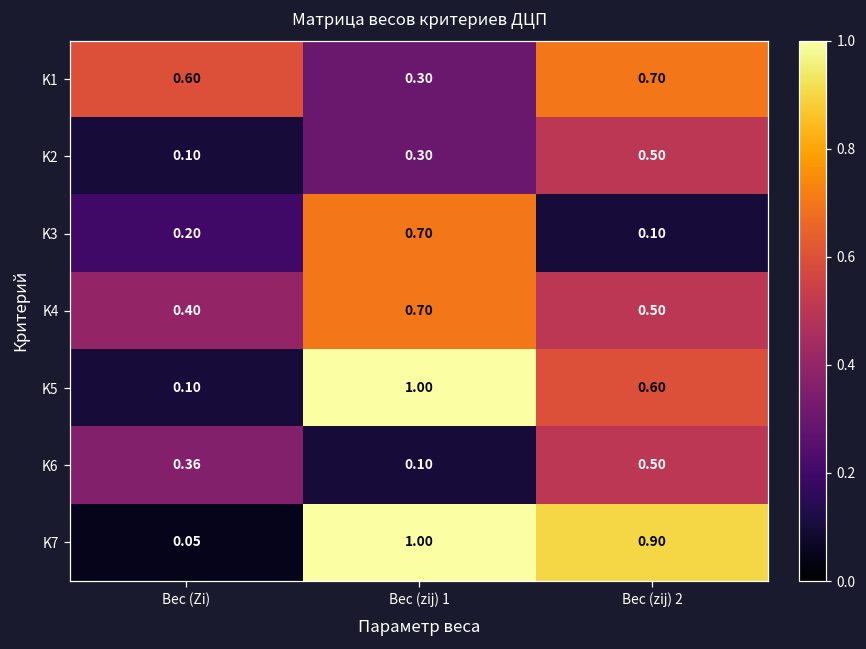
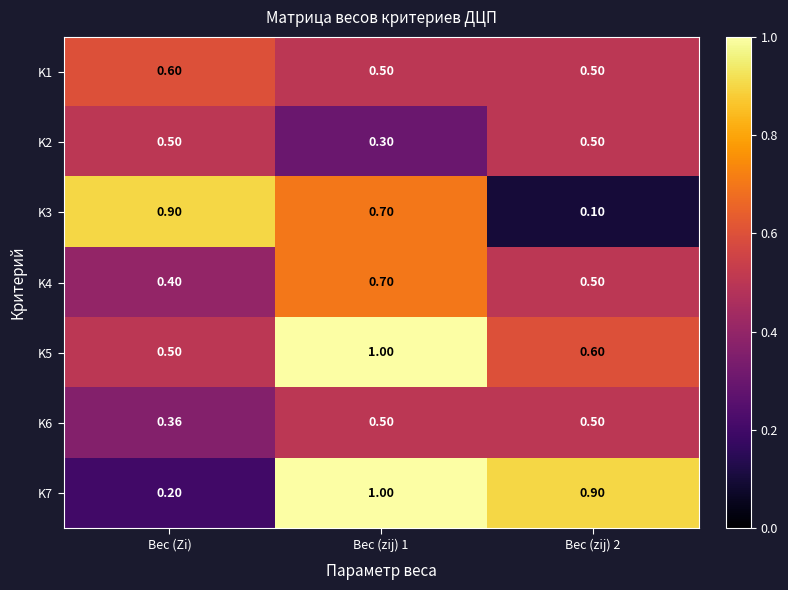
K1, Вес (zij) 1: 0.30 -> 0.50
K1, Вес (zij) 2: 0.70 -> 0.50
K2, Вес (Zi): 0.10 -> 0.50
K3, Вес (Zi): 0.20 -> 0.90
K5, Вес (Zi): 0.10 -> 0.50
K6, Вес (zij) 1: 0.10 -> 0.50
K7, Вес (Zi): 0.05 -> 0.20
